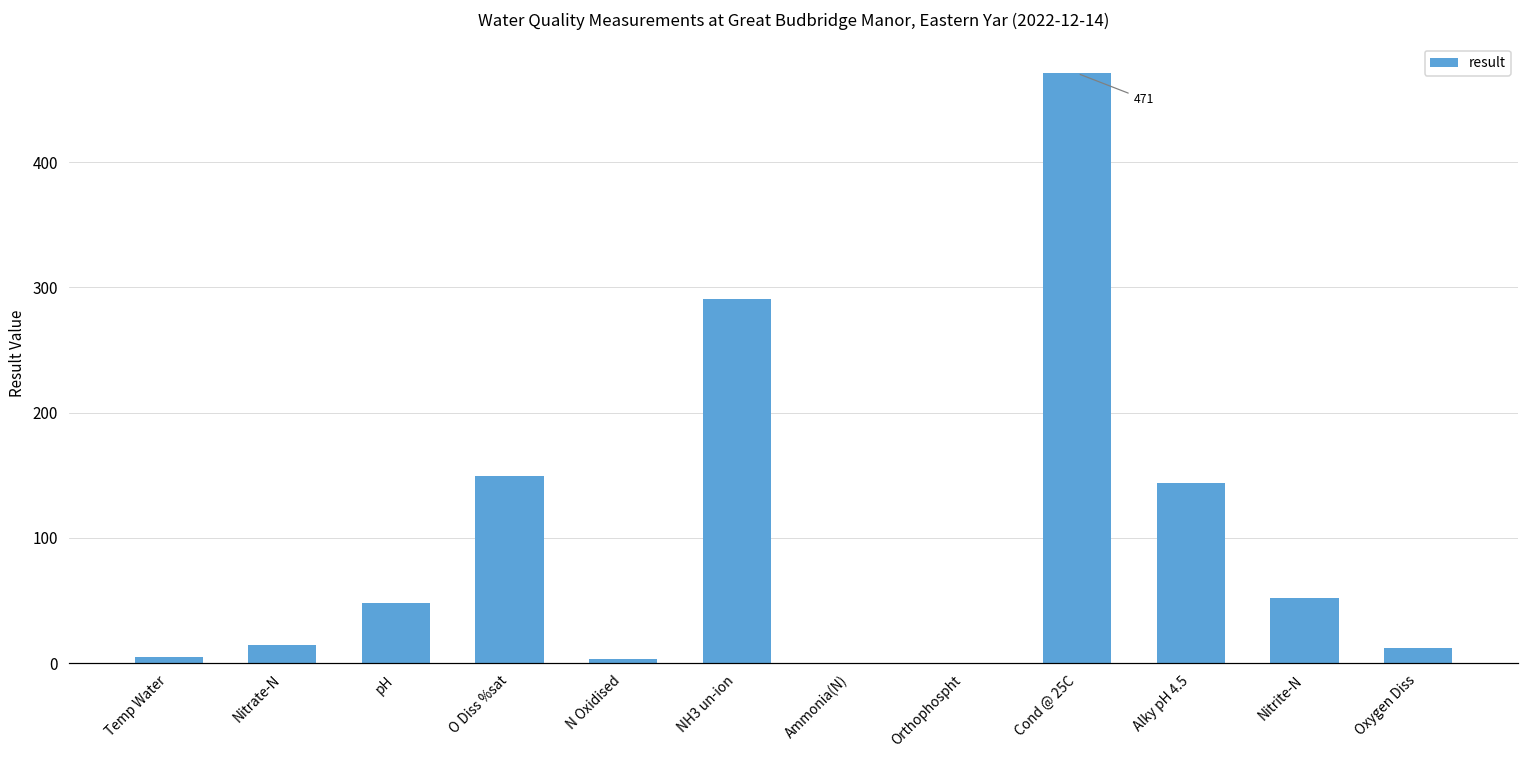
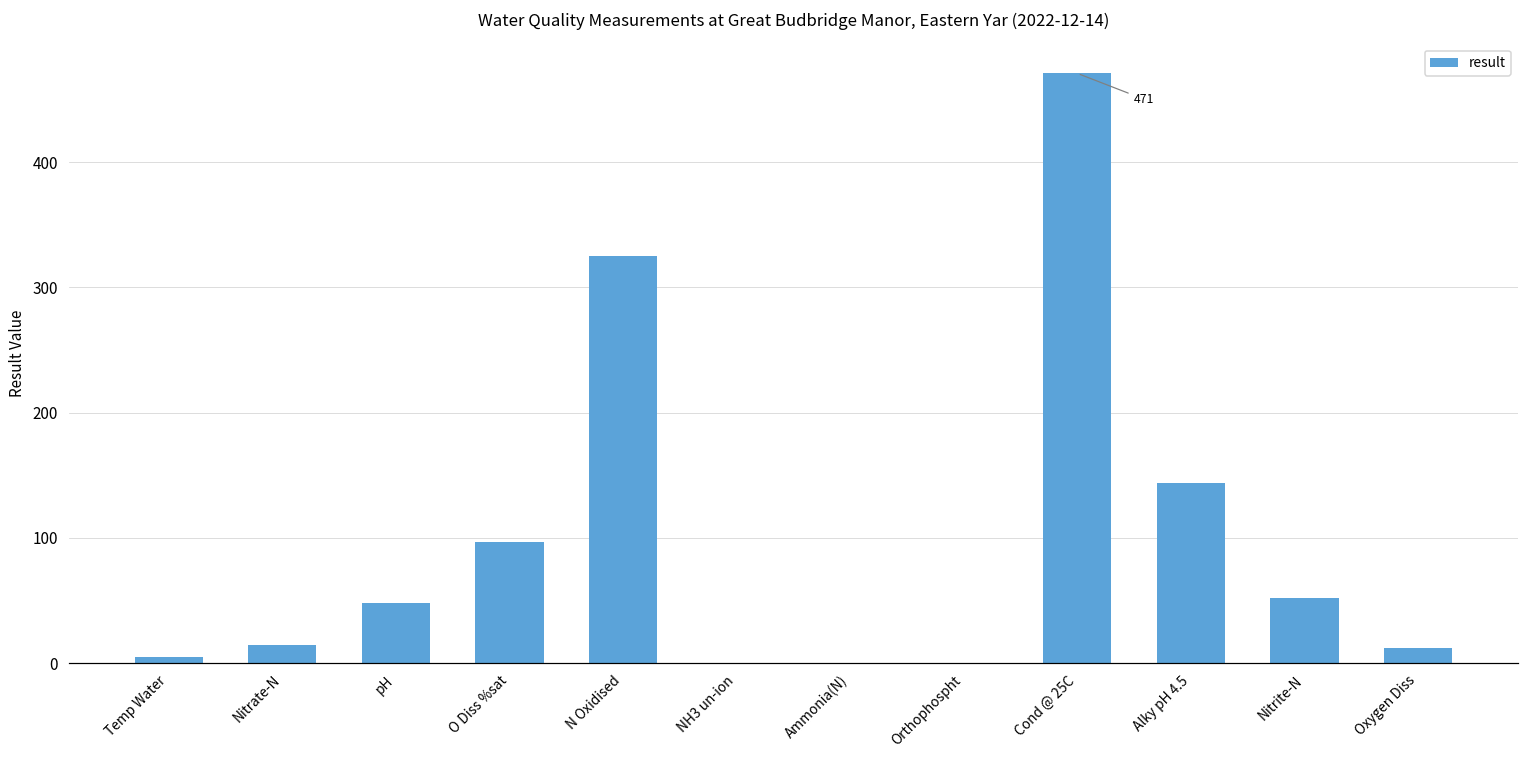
O Diss %sat: 149 -> 97
N Oxidised: 4 -> 325
NH3 un-ion: 291 -> 0
